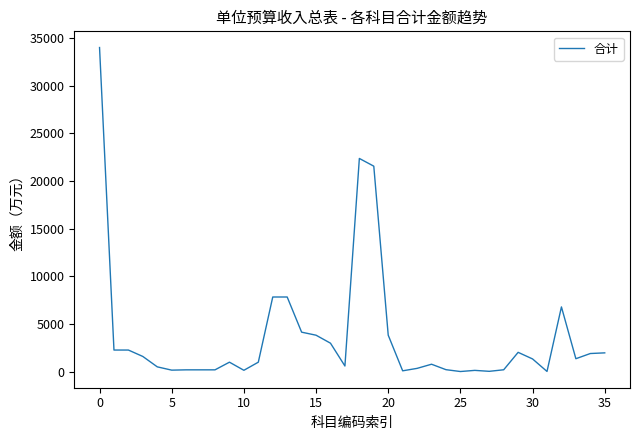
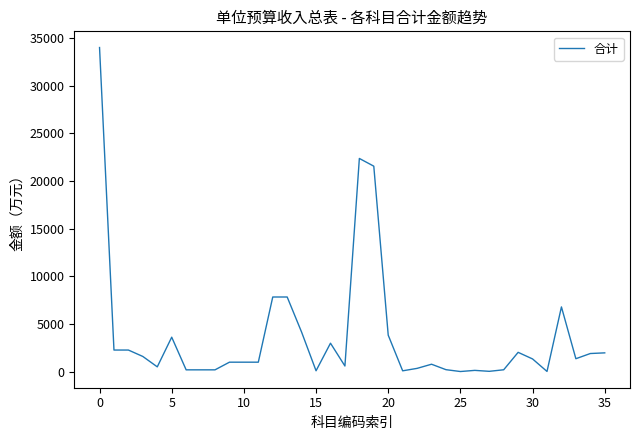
5: 0 -> 4000
10: 0 -> 1000
15: 4000 -> 0
